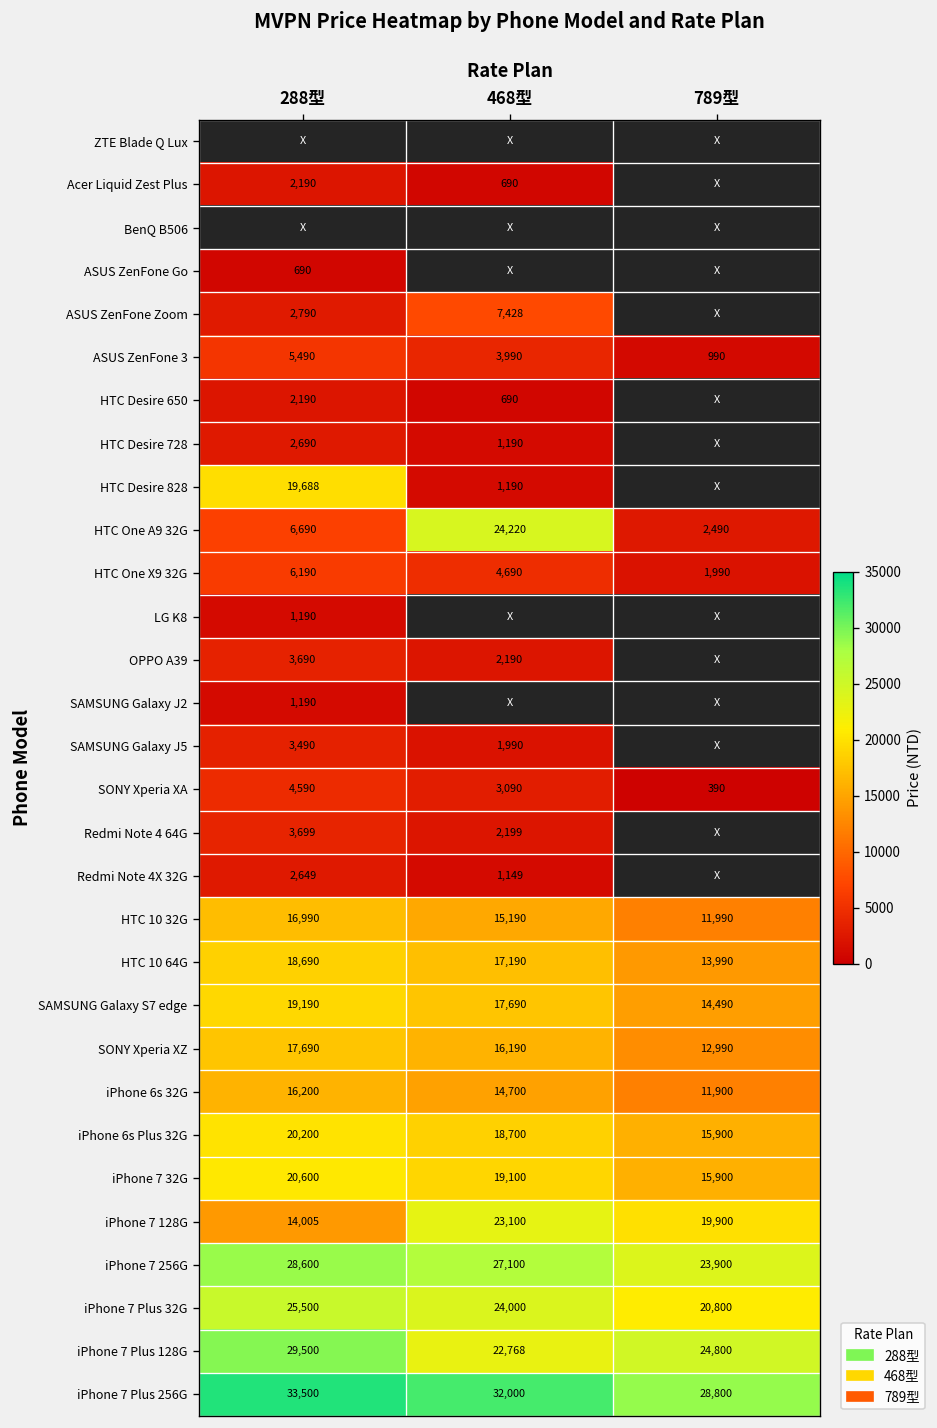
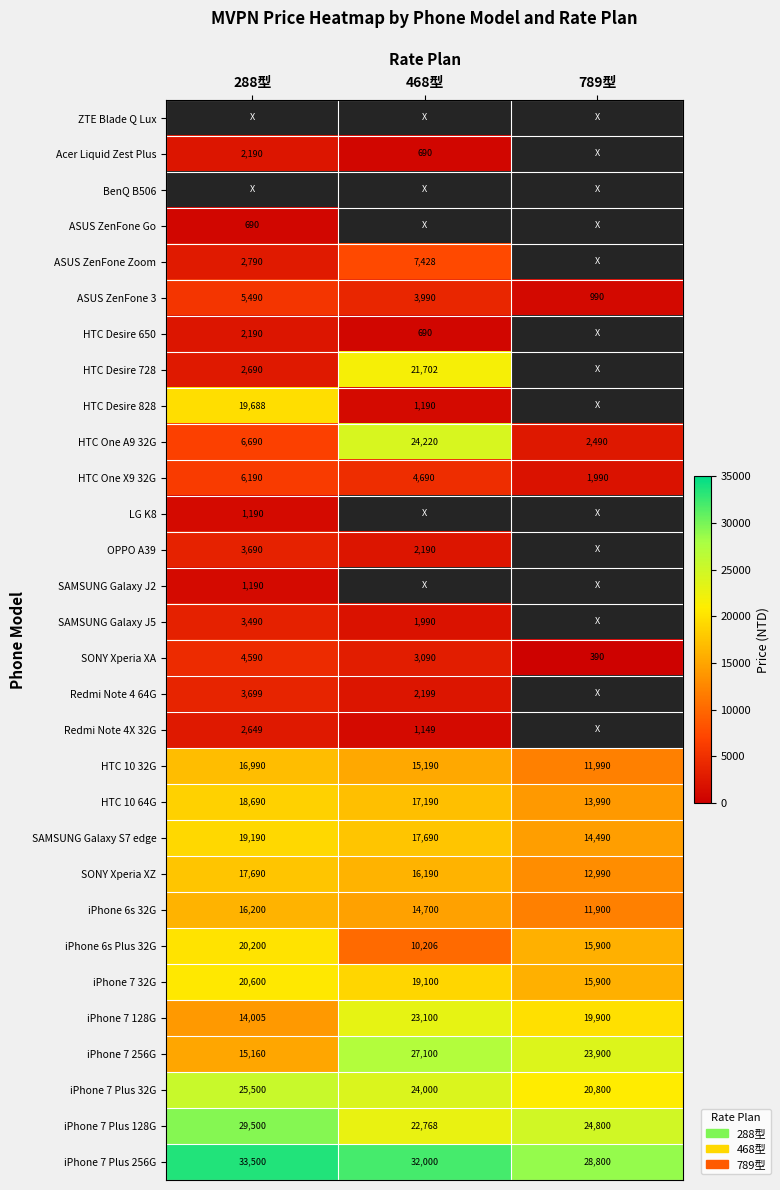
HTC Desire 728, 468型: 1,190 -> 21,702
iPhone 6s Plus 32G, 468型: 18,700 -> 10,206
iPhone 7 256G, 288型: 28,600 -> 15,160
